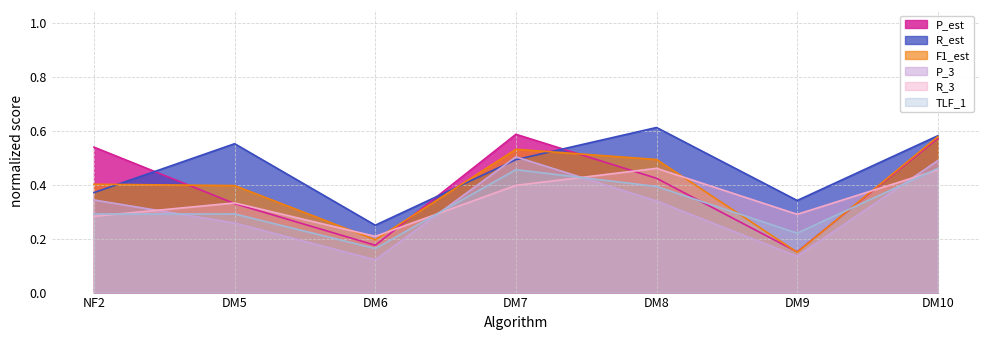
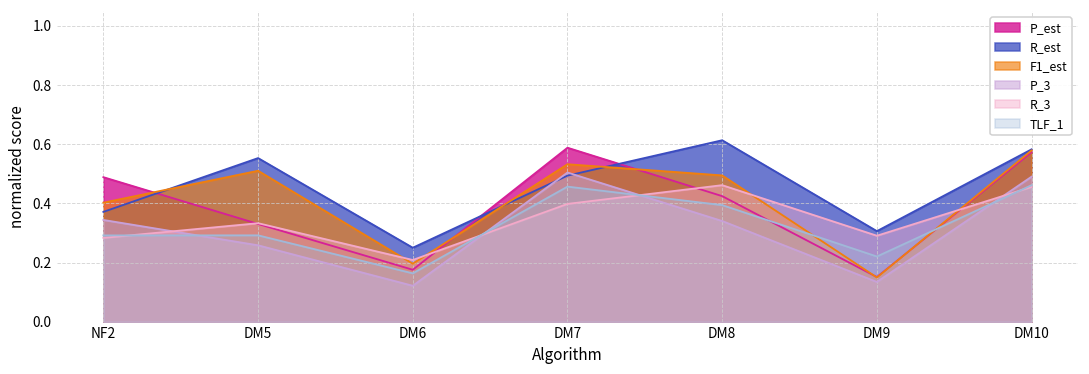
P_est, NF2: 0.54 -> 0.49
F1_est, DM5: 0.40 -> 0.51
R_est, DM9: 0.34 -> 0.31
